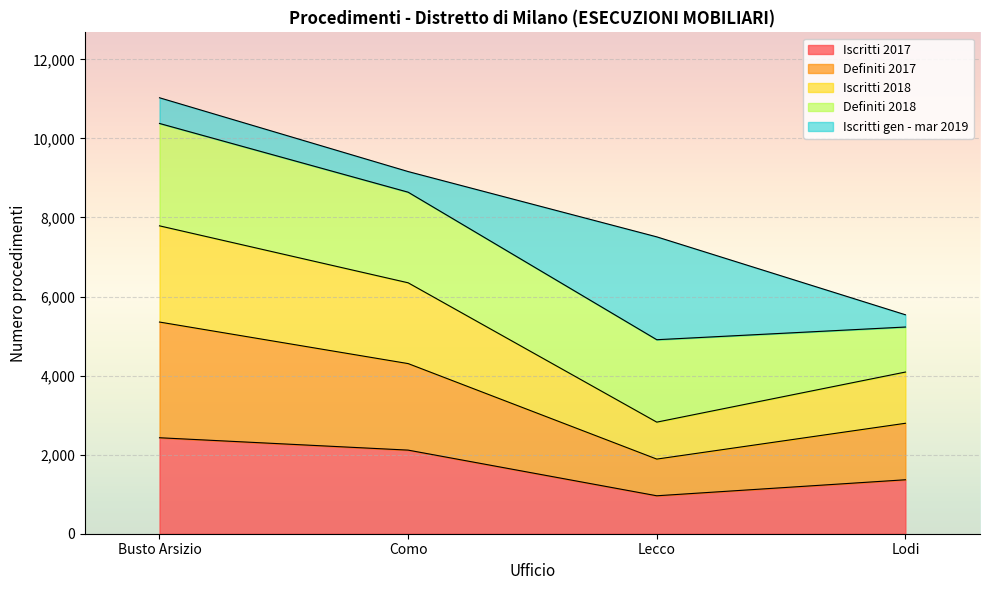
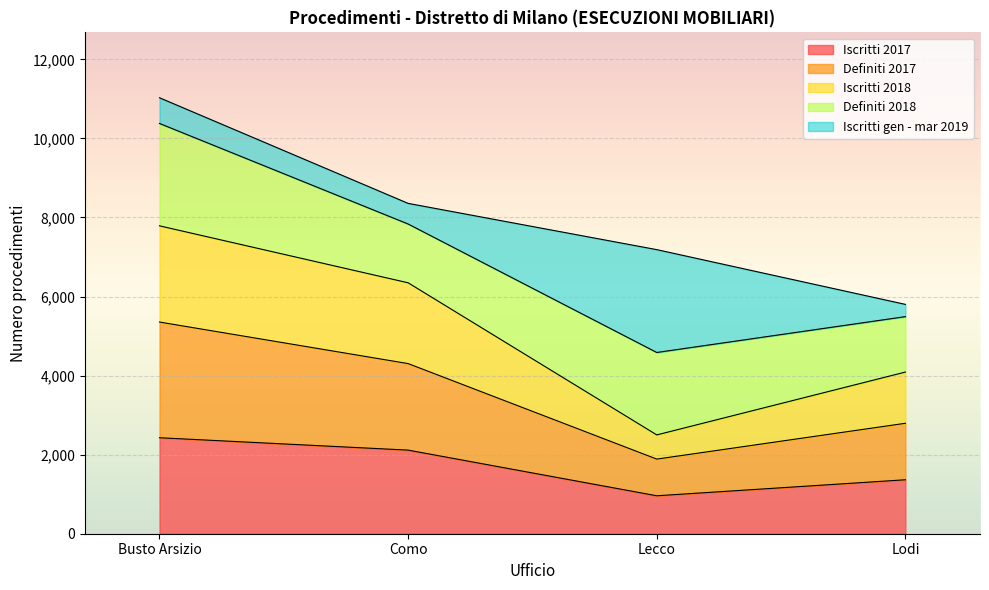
Definiti 2018, Como: 2,300 -> 1,500
Iscritti 2018, Lecco: 900 -> 600
Definiti 2018, Lodi: 1,100 -> 1,400
